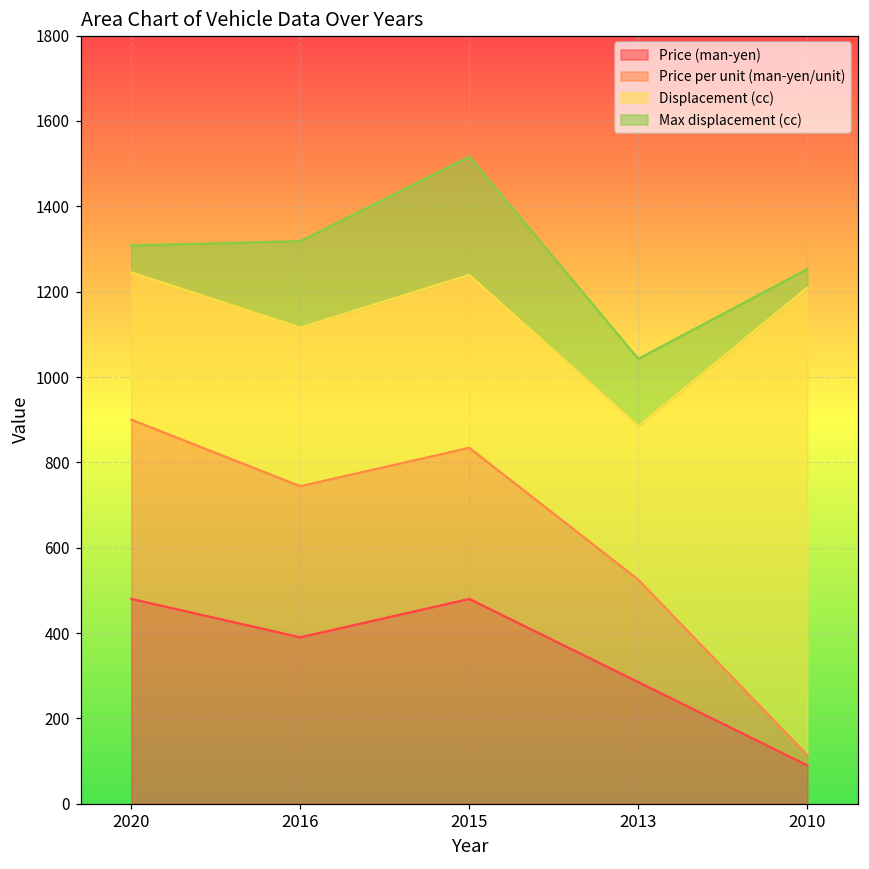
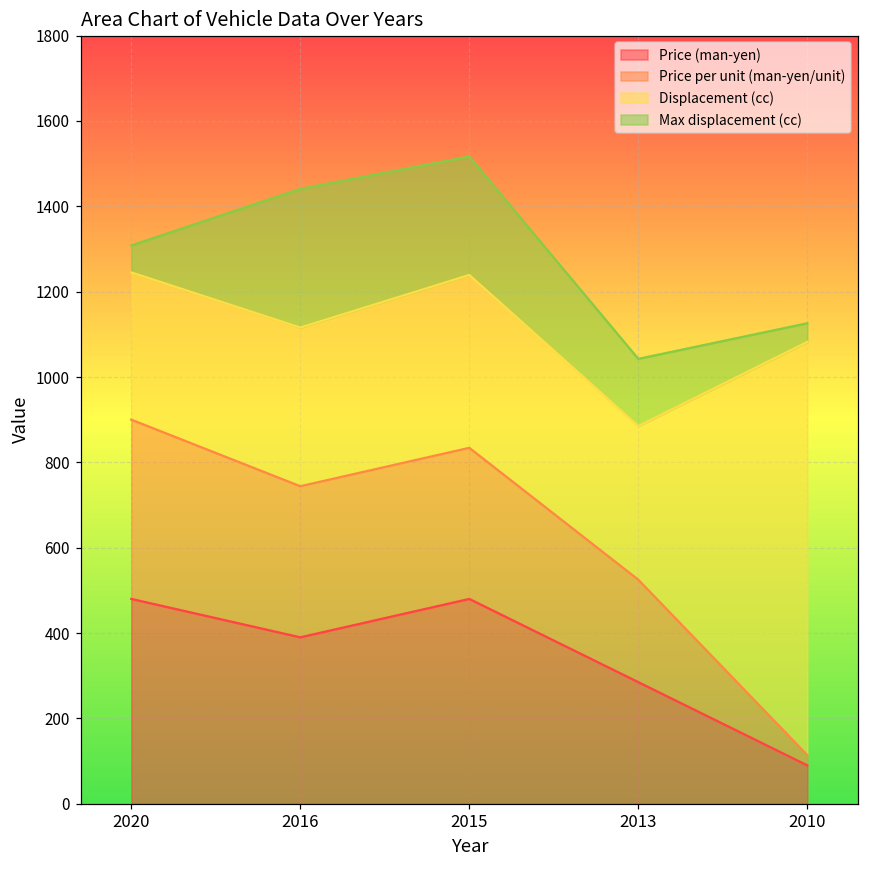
Max displacement (cc), 2016: 200 -> 330
Displacement (cc), 2010: 1100 -> 970
